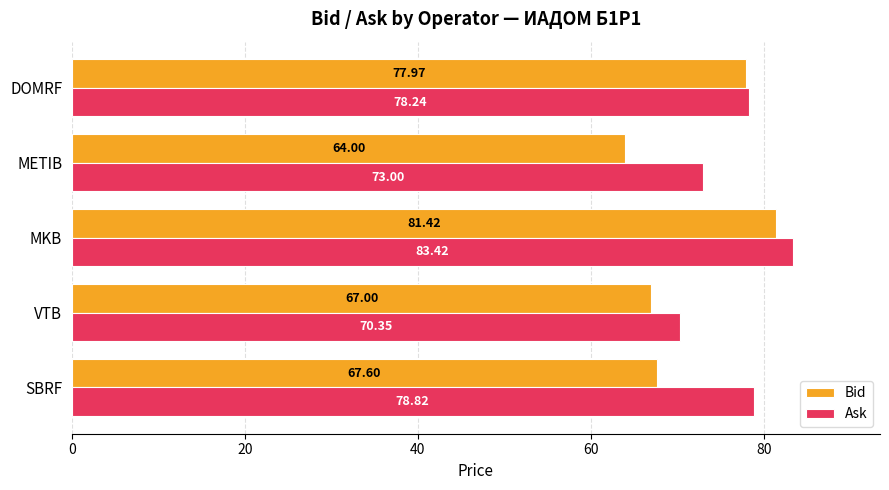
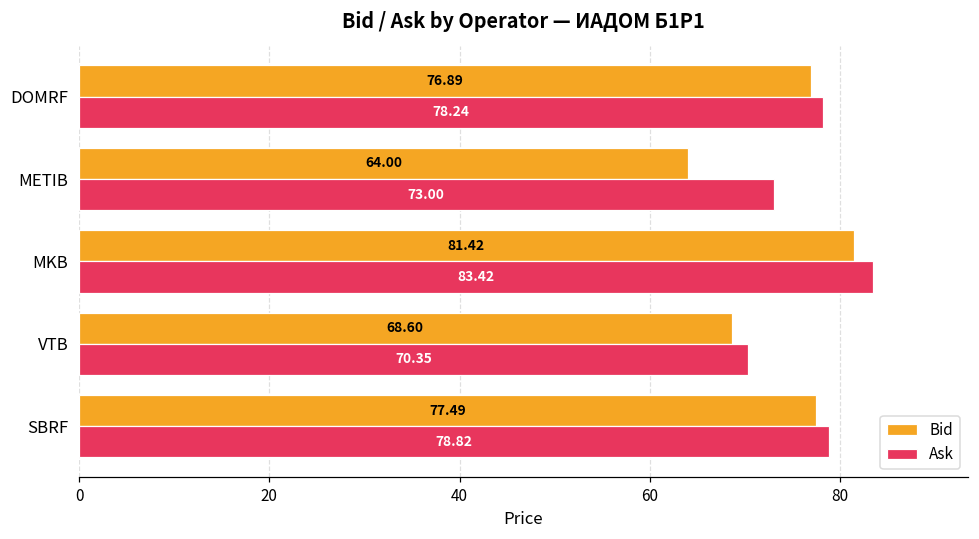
Bid, DOMRF: 77.97 -> 76.89
Bid, VTB: 67.00 -> 68.60
Bid, SBRF: 67.60 -> 77.49
